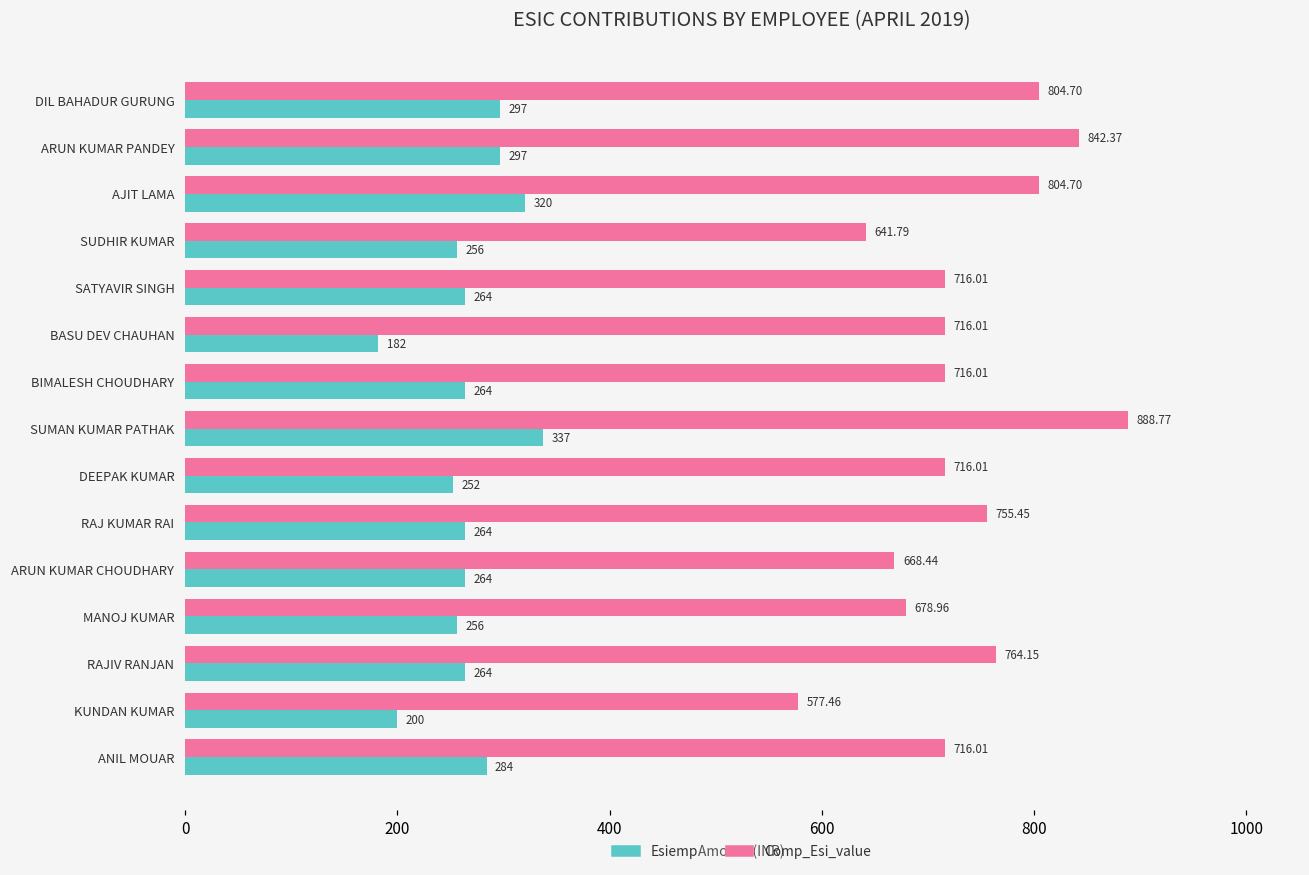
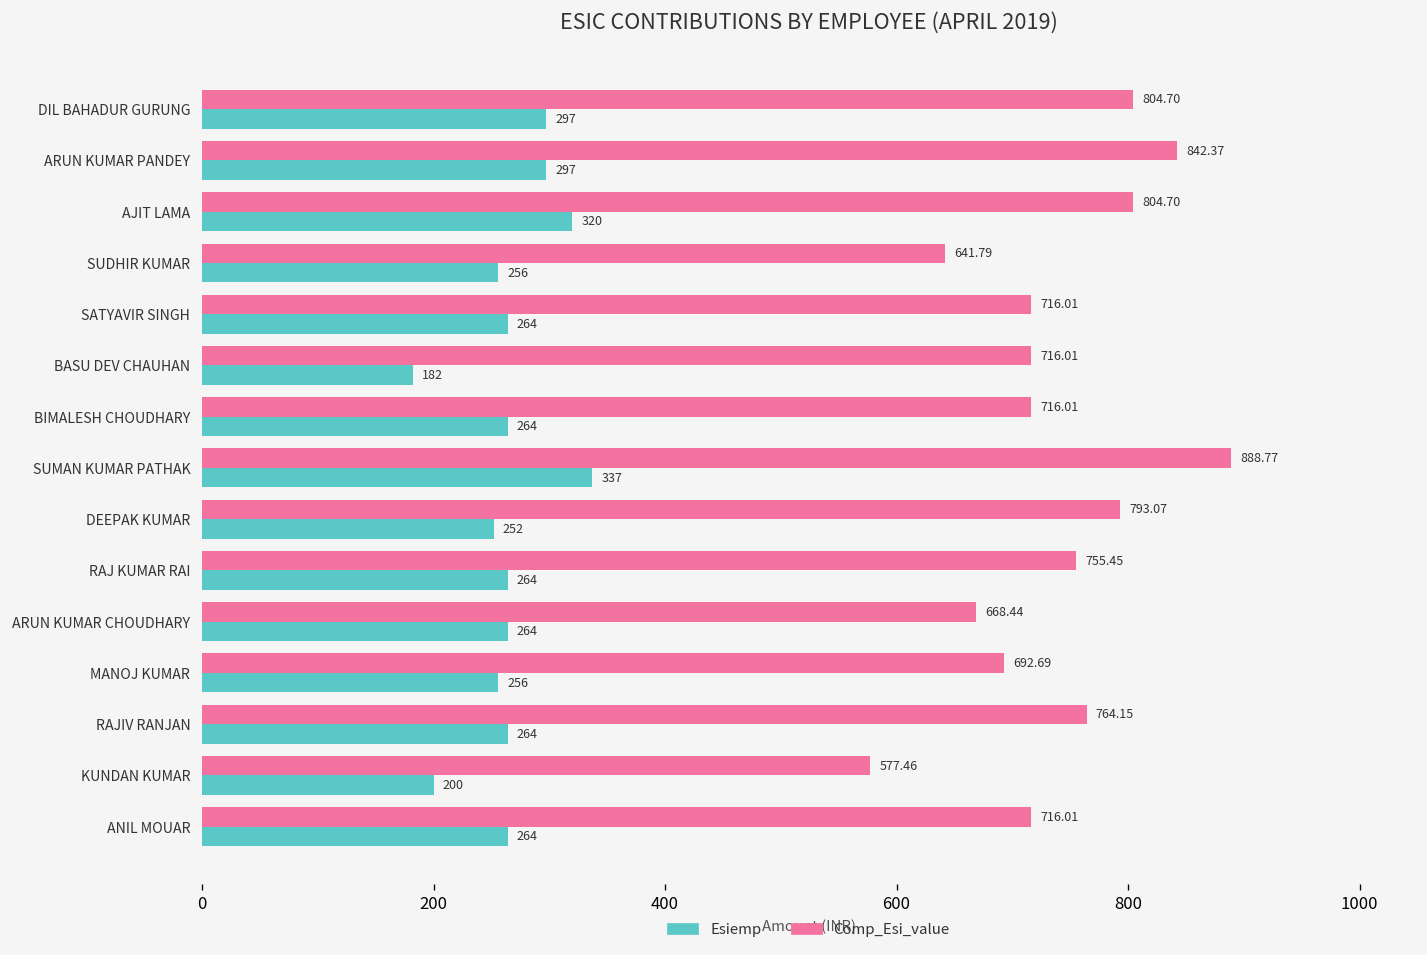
Comp_Esi_value, DEEPAK KUMAR: 716.01 -> 793.07
Comp_Esi_value, MANOJ KUMAR: 678.96 -> 692.69
Esiemp, ANIL MOUAR: 284 -> 264
